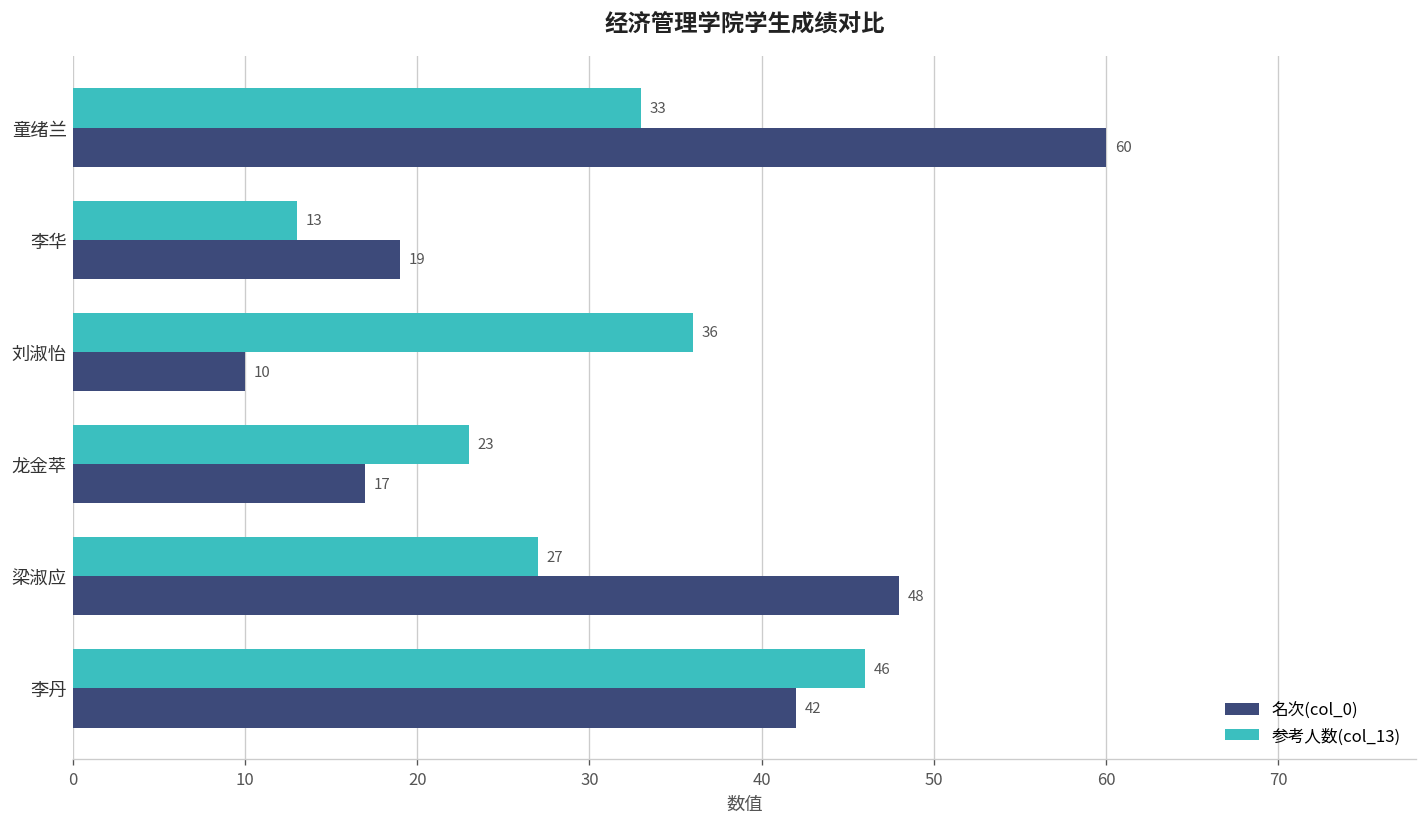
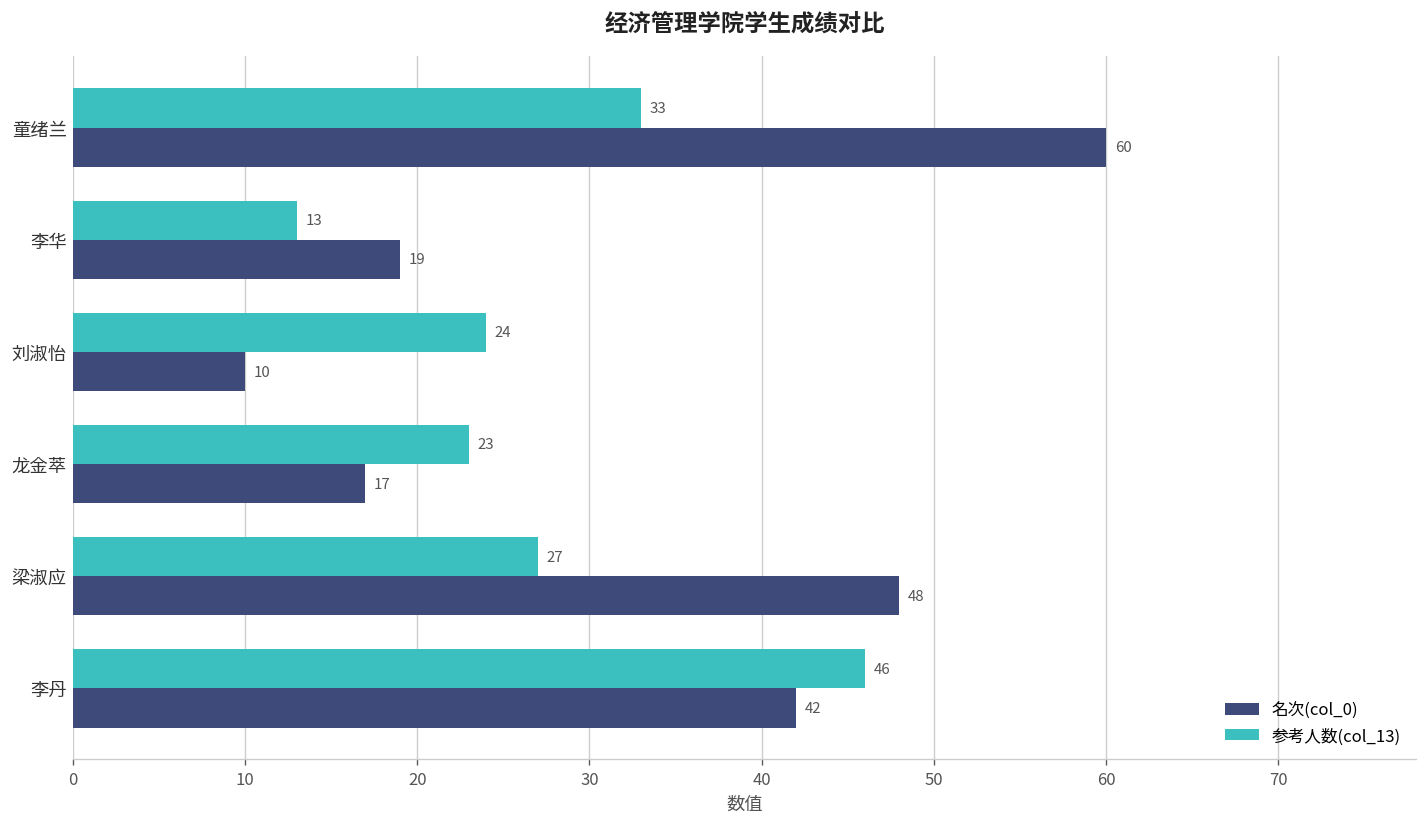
参考人数(col_13), 刘淑怡: 36 -> 24
